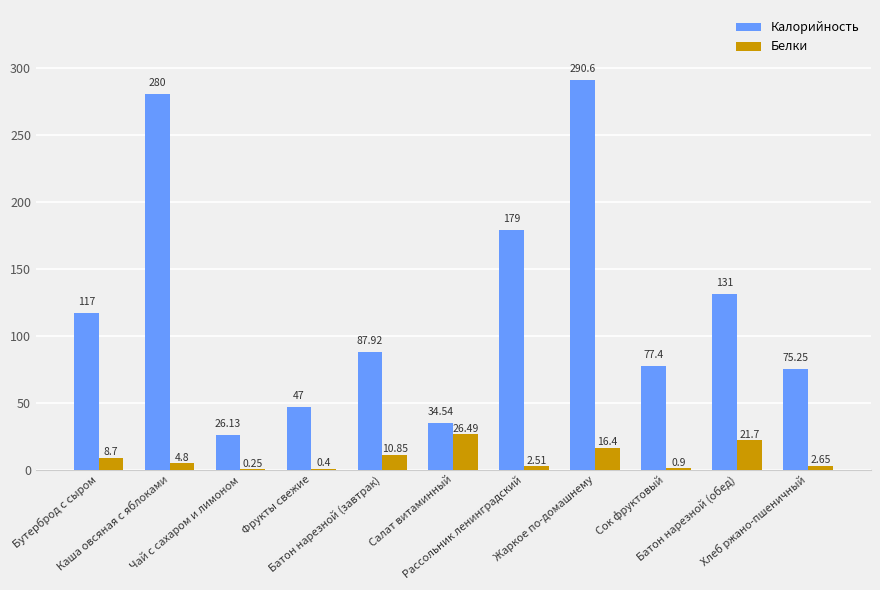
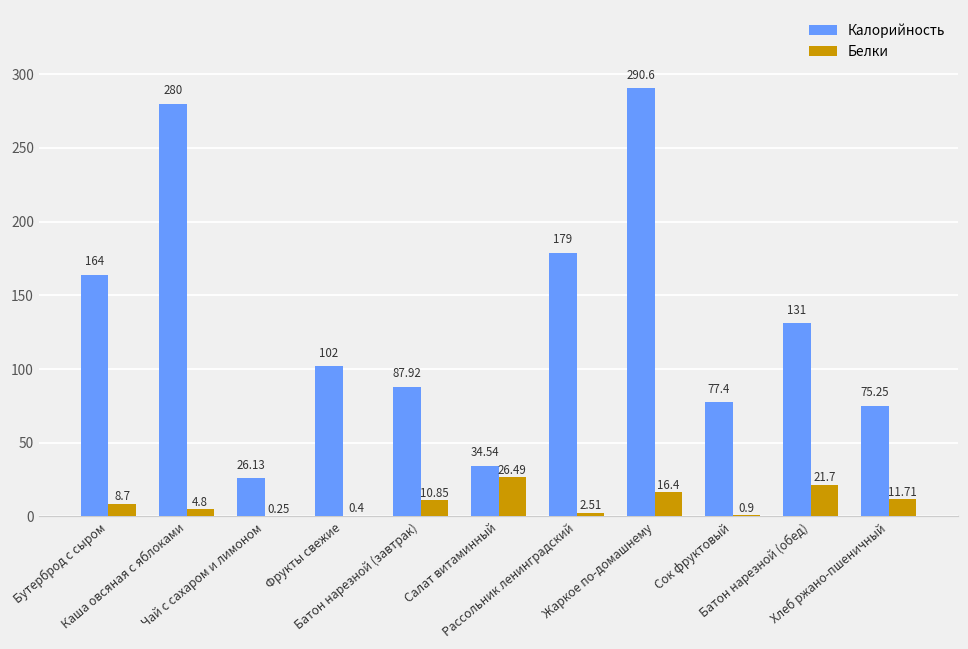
Калорийность, Бутерброд с сыром: 117 -> 164
Калорийность, Фрукты свежие: 47 -> 102
Белки, Хлеб ржано-пшеничный: 2.65 -> 11.71
